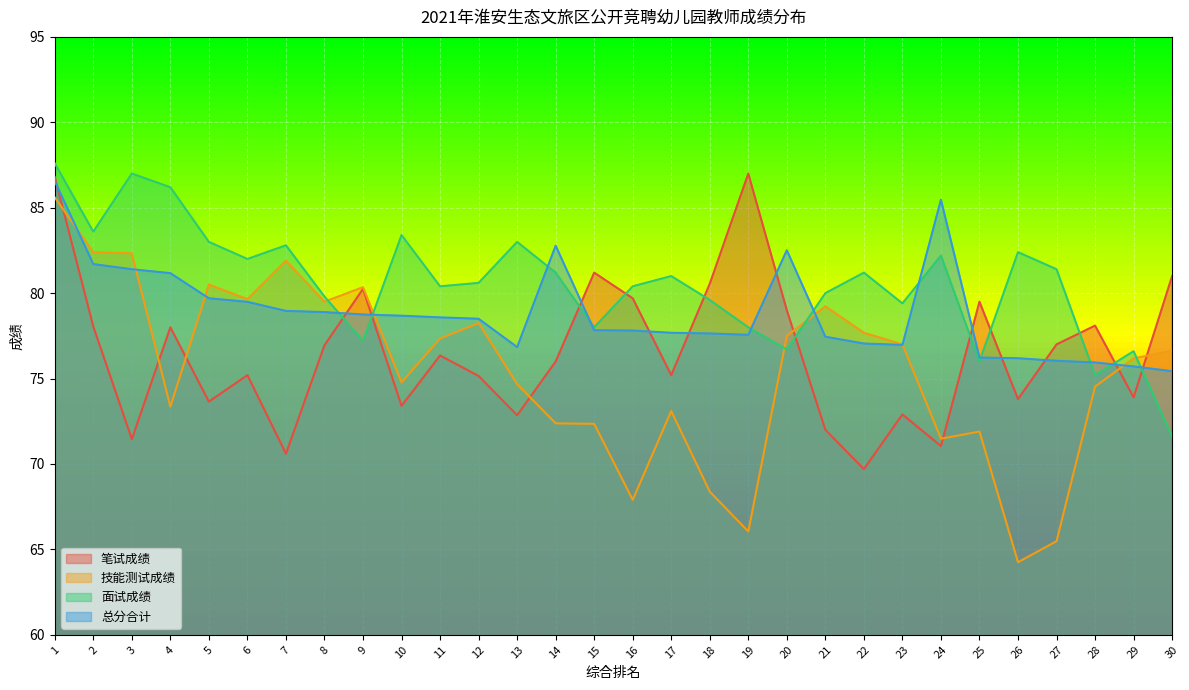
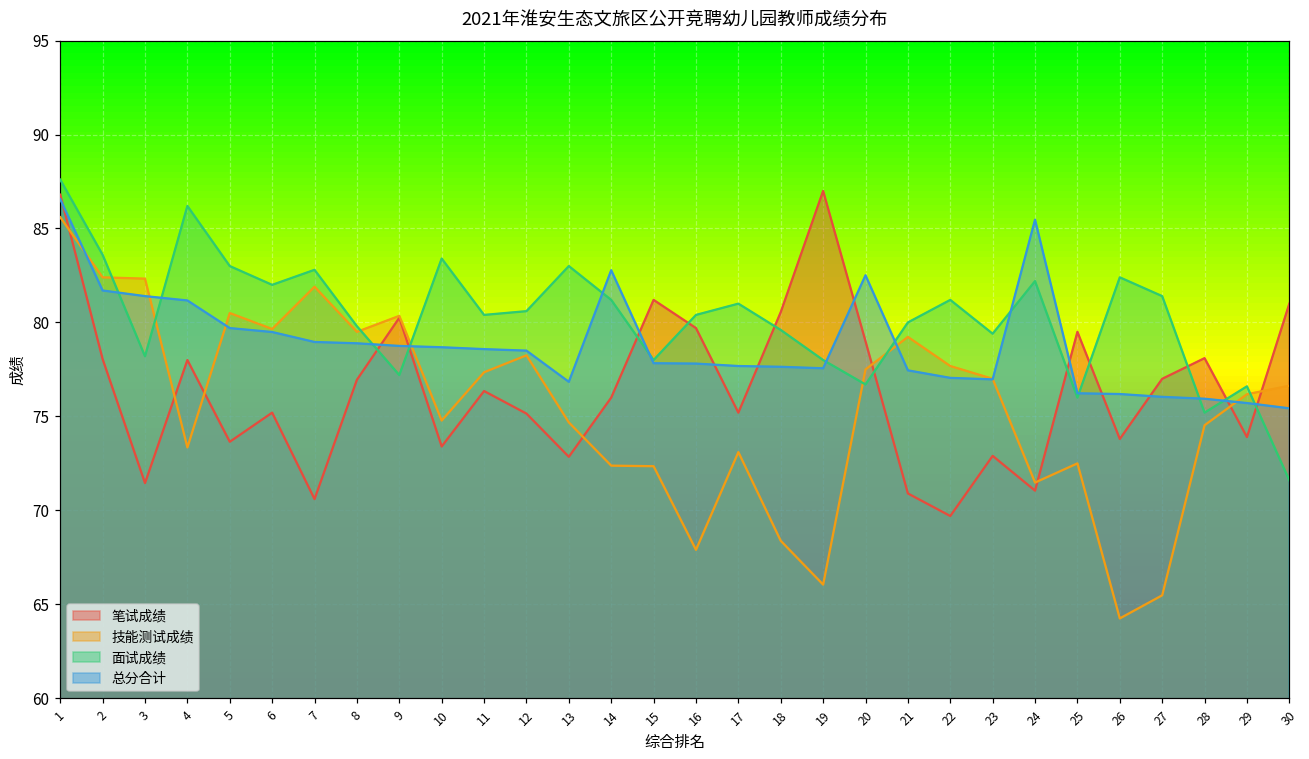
面试成绩, 3: 87.0 -> 78.2
笔试成绩, 21: 72.0 -> 70.9
技能测试成绩, 25: 71.9 -> 72.5
